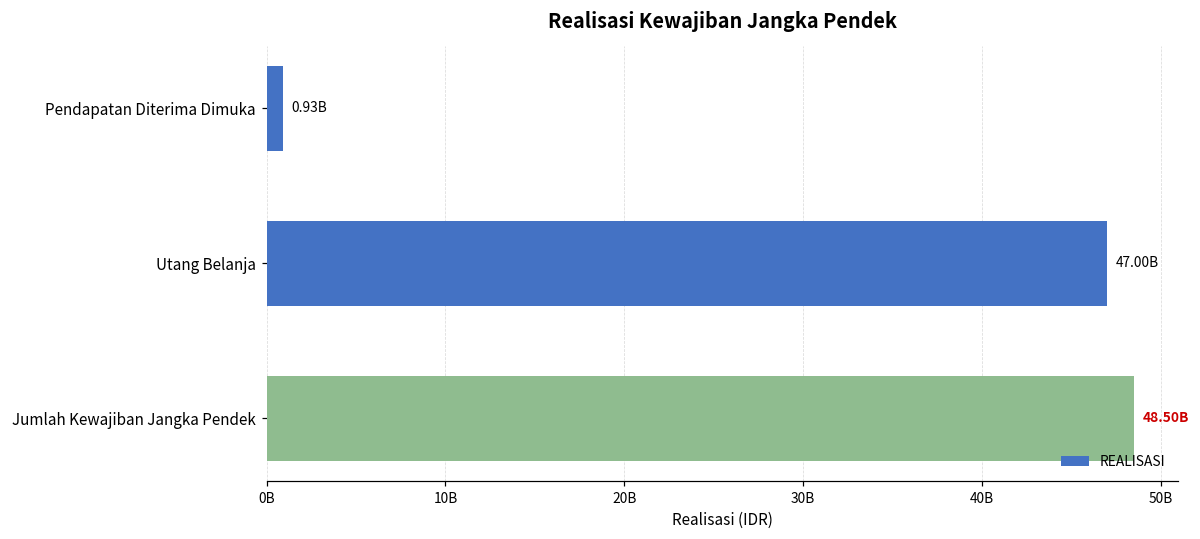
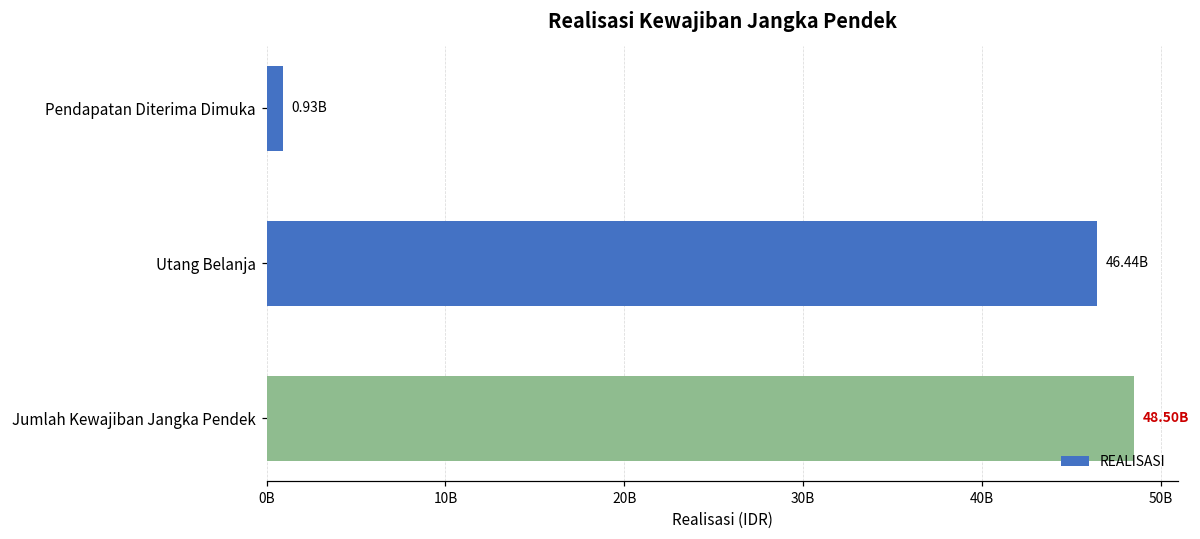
Utang Belanja: 47.00B -> 46.44B
